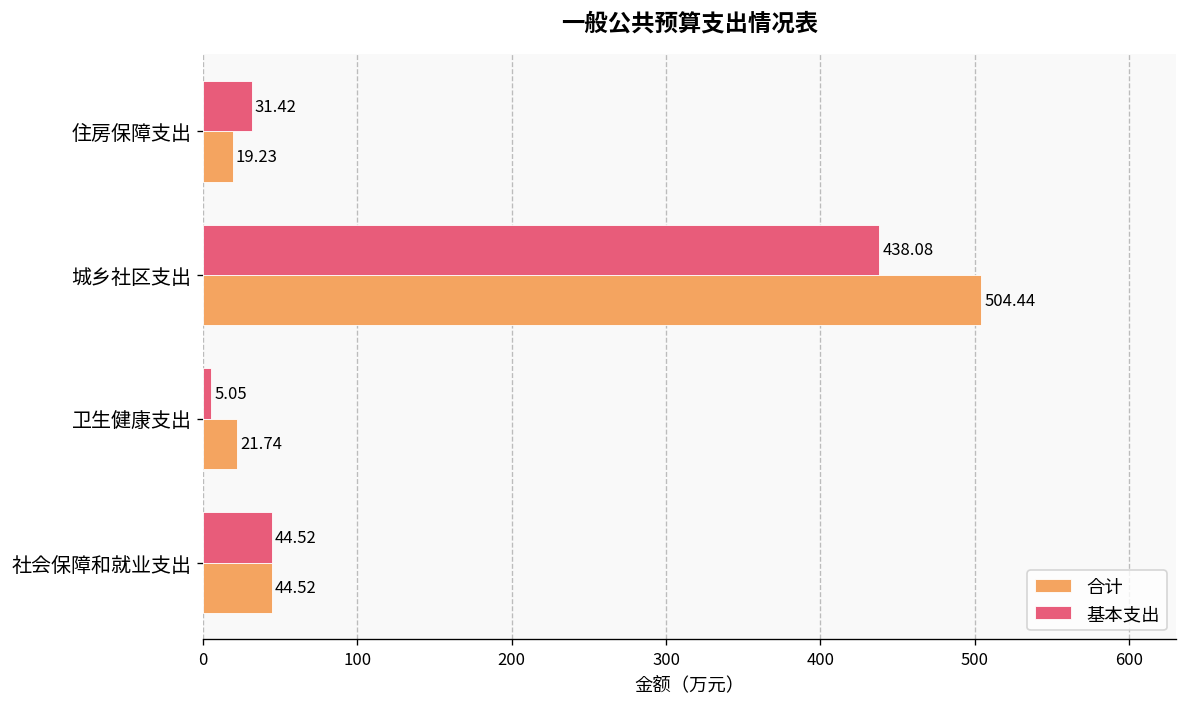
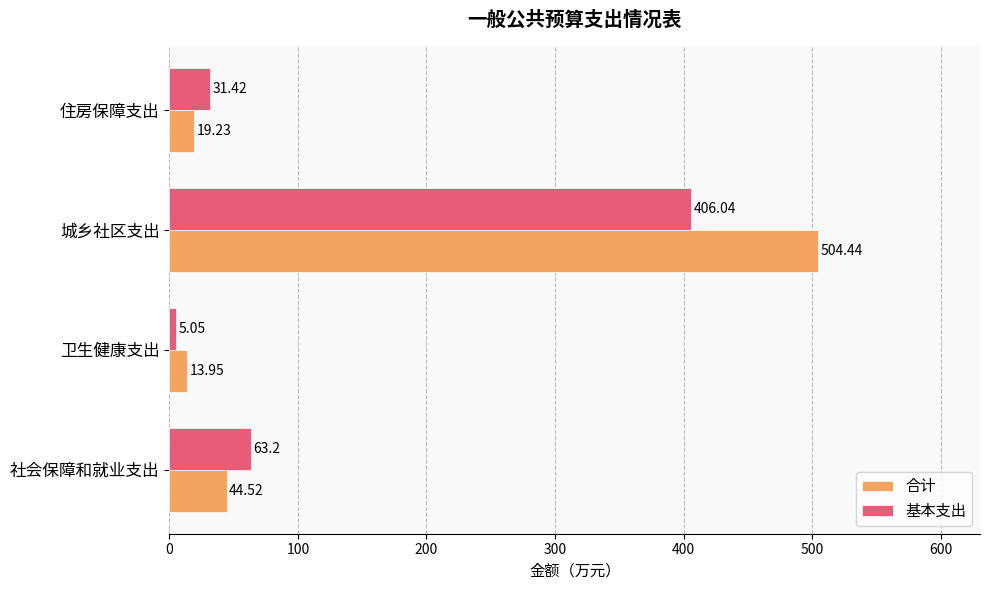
基本支出, 城乡社区支出: 438.08 -> 406.04
合计, 卫生健康支出: 21.74 -> 13.95
基本支出, 社会保障和就业支出: 44.52 -> 63.2
